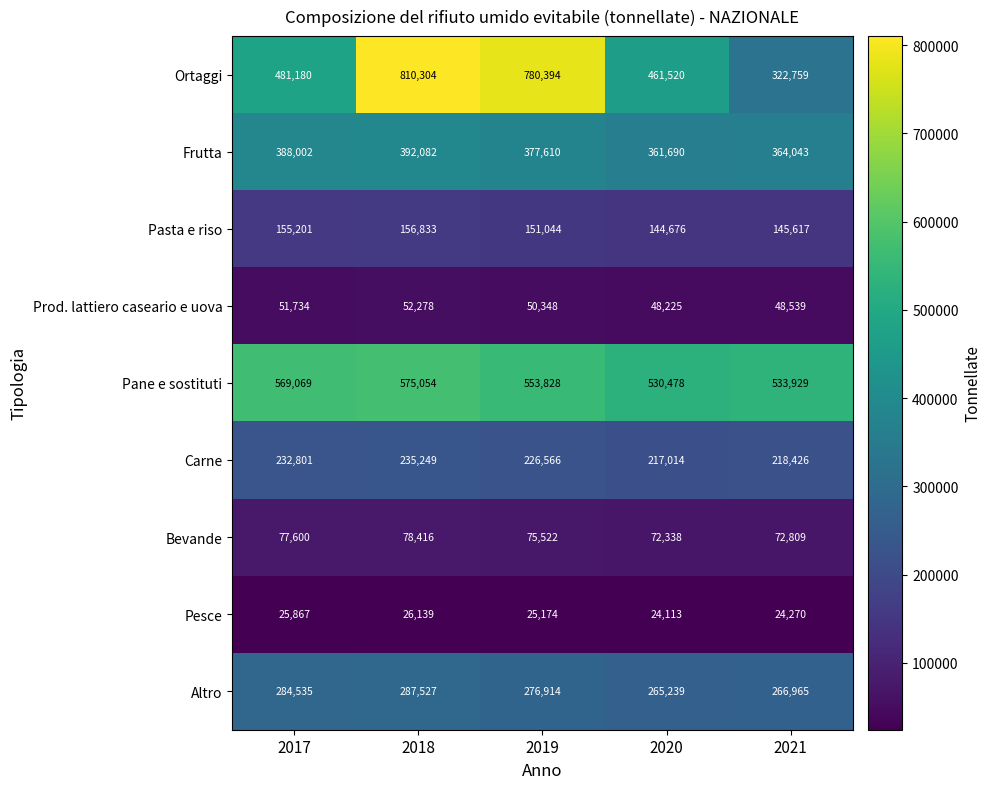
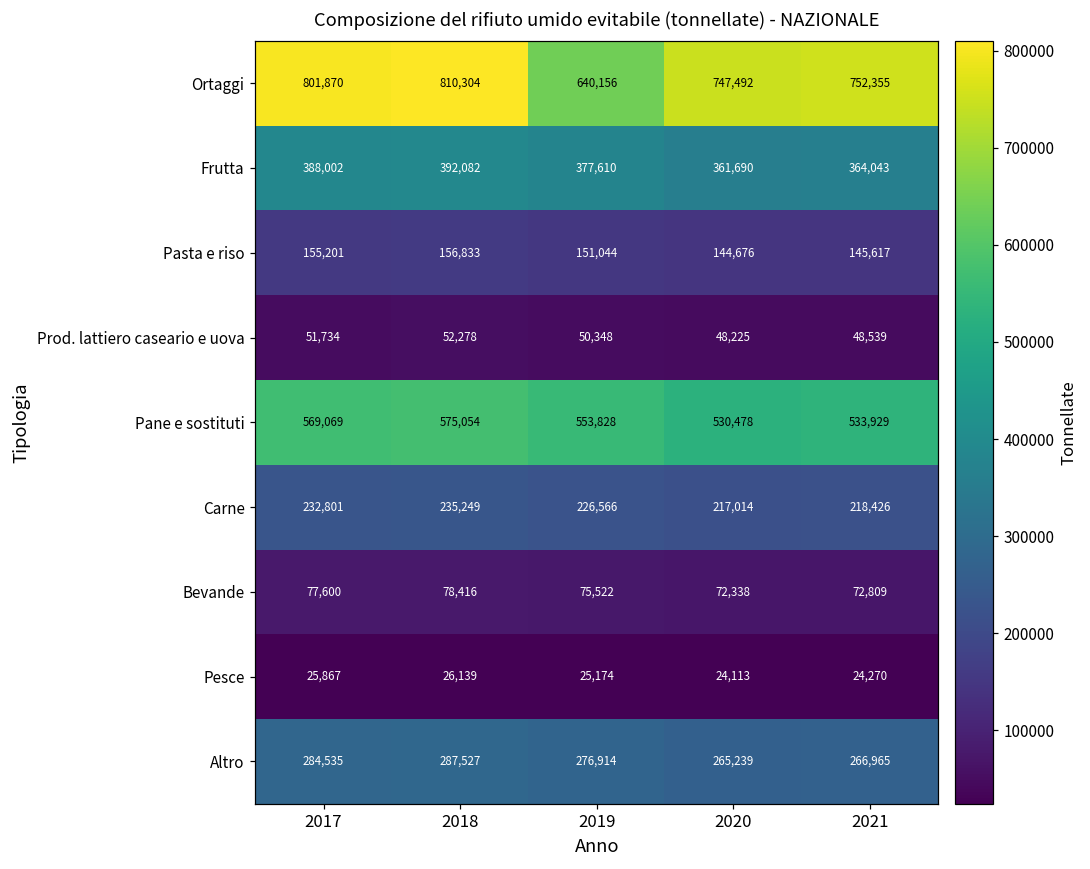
Ortaggi, 2017: 481,180 -> 801,870
Ortaggi, 2019: 780,394 -> 640,156
Ortaggi, 2020: 461,520 -> 747,492
Ortaggi, 2021: 322,759 -> 752,355
